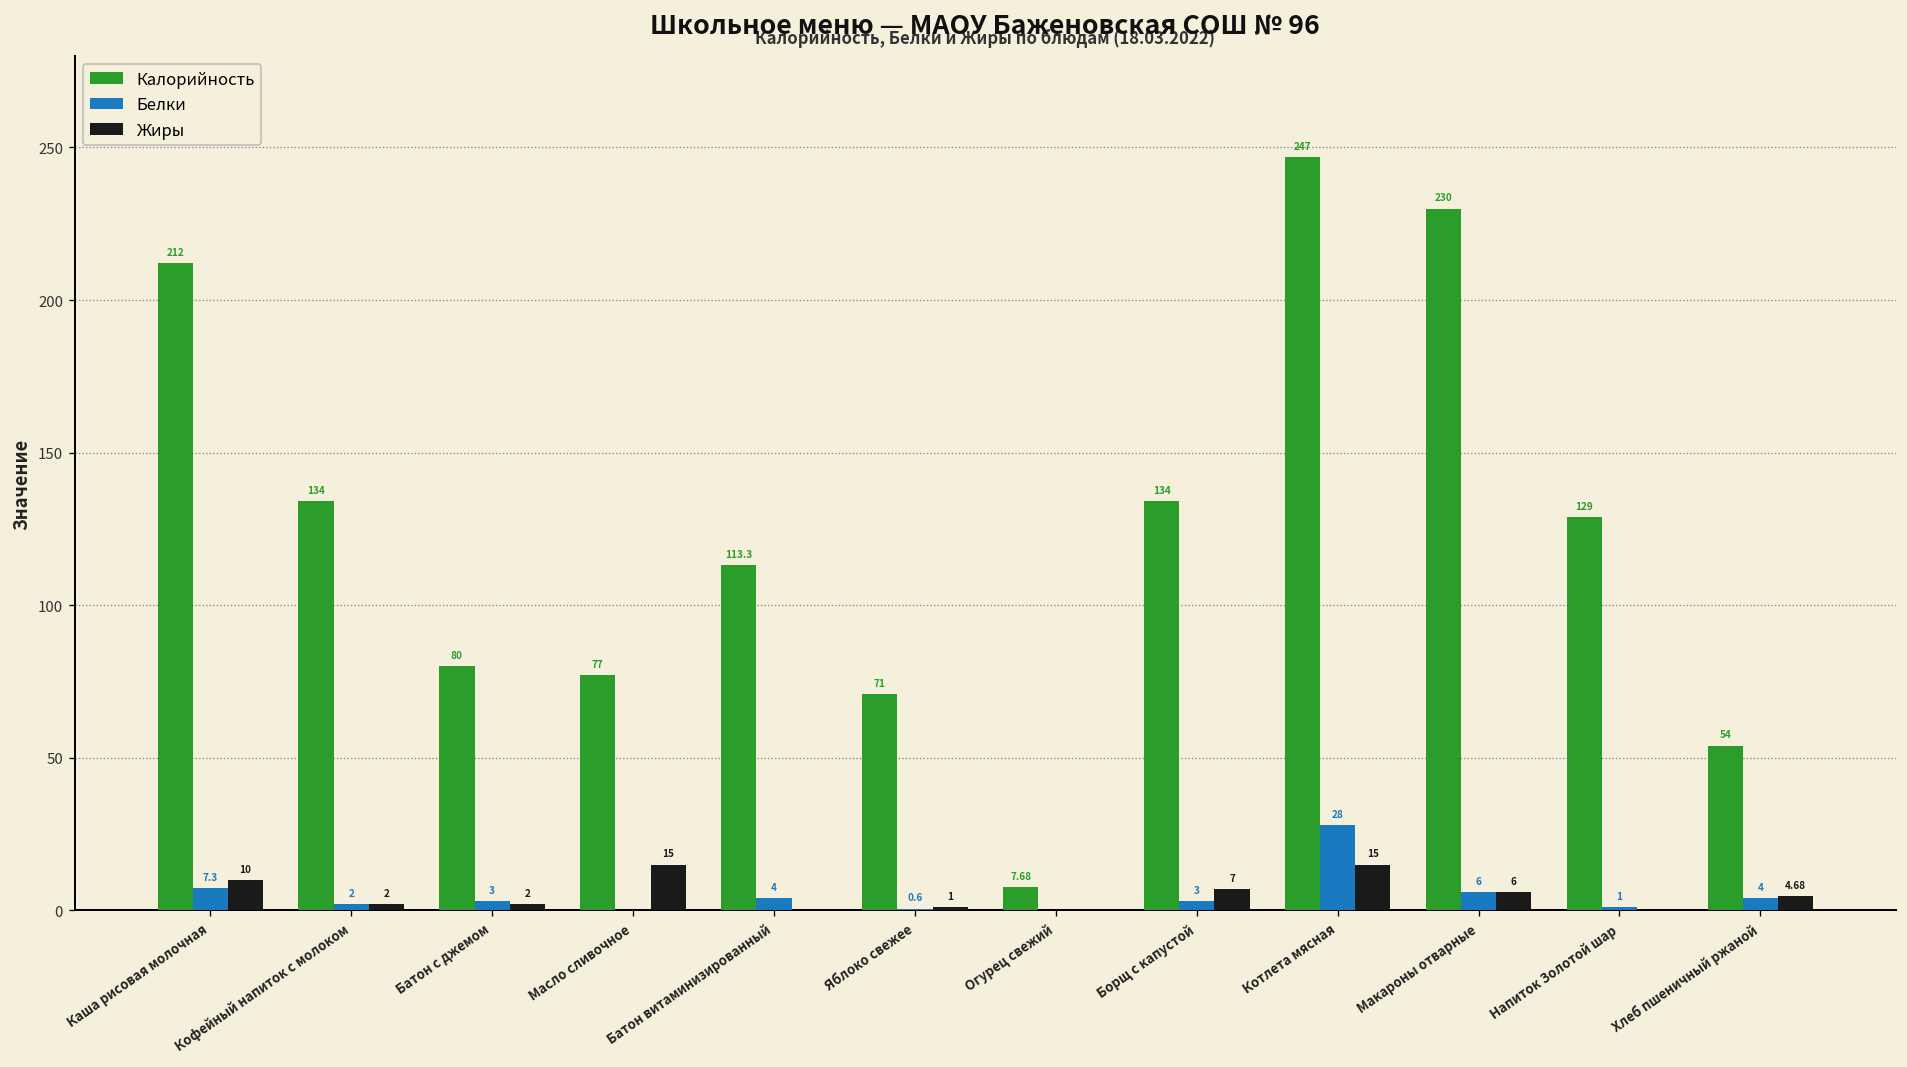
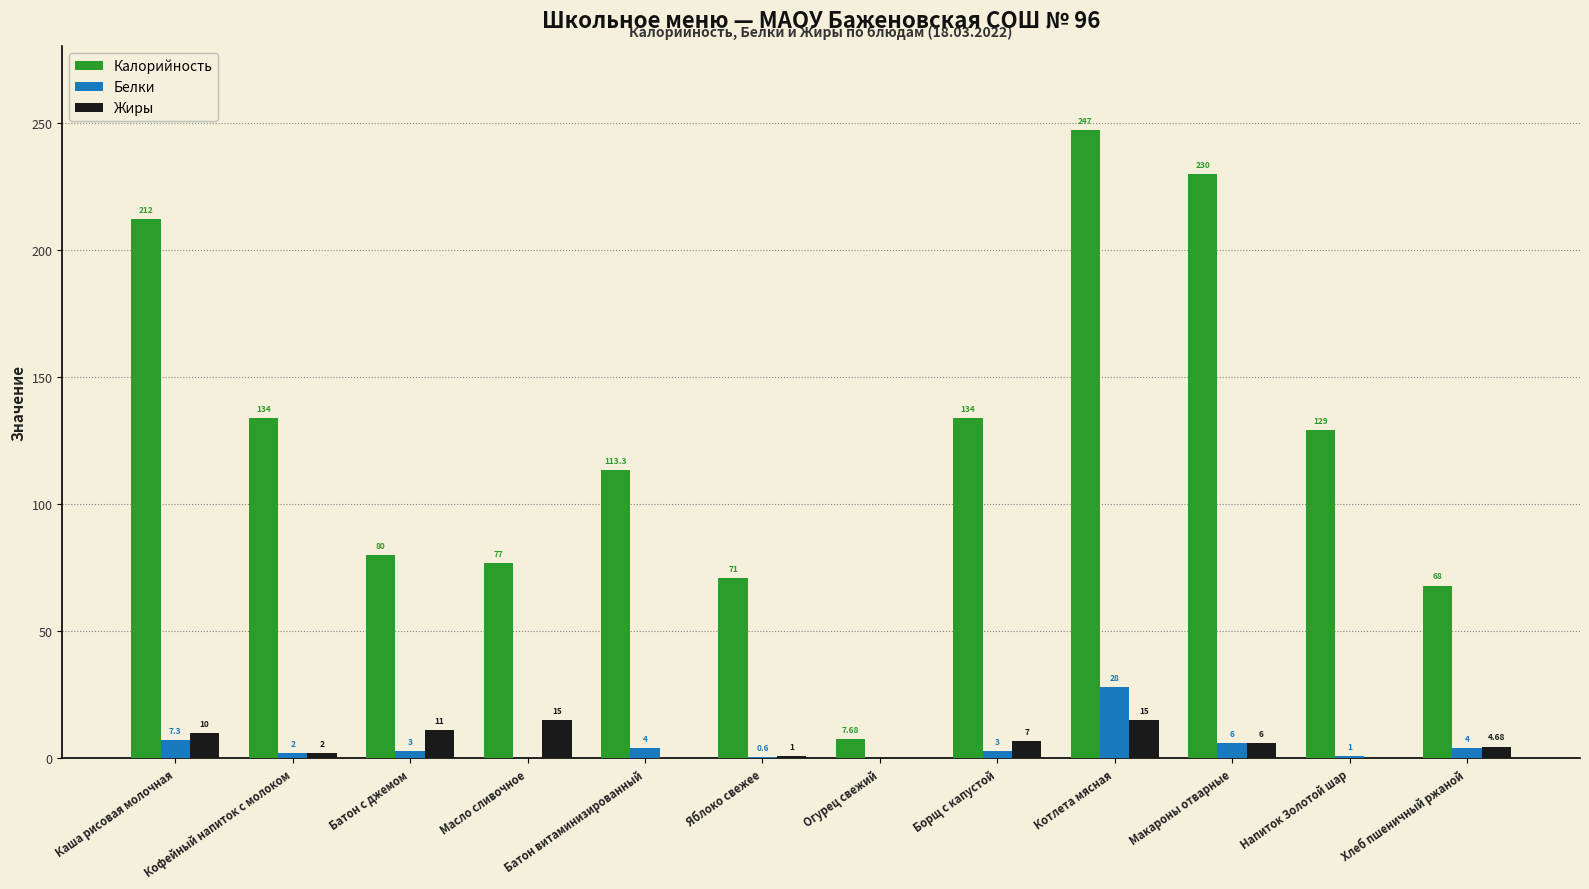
Жиры, Батон с джемом: 2 -> 11
Калорийность, Хлеб пшеничный ржаной: 54 -> 68
